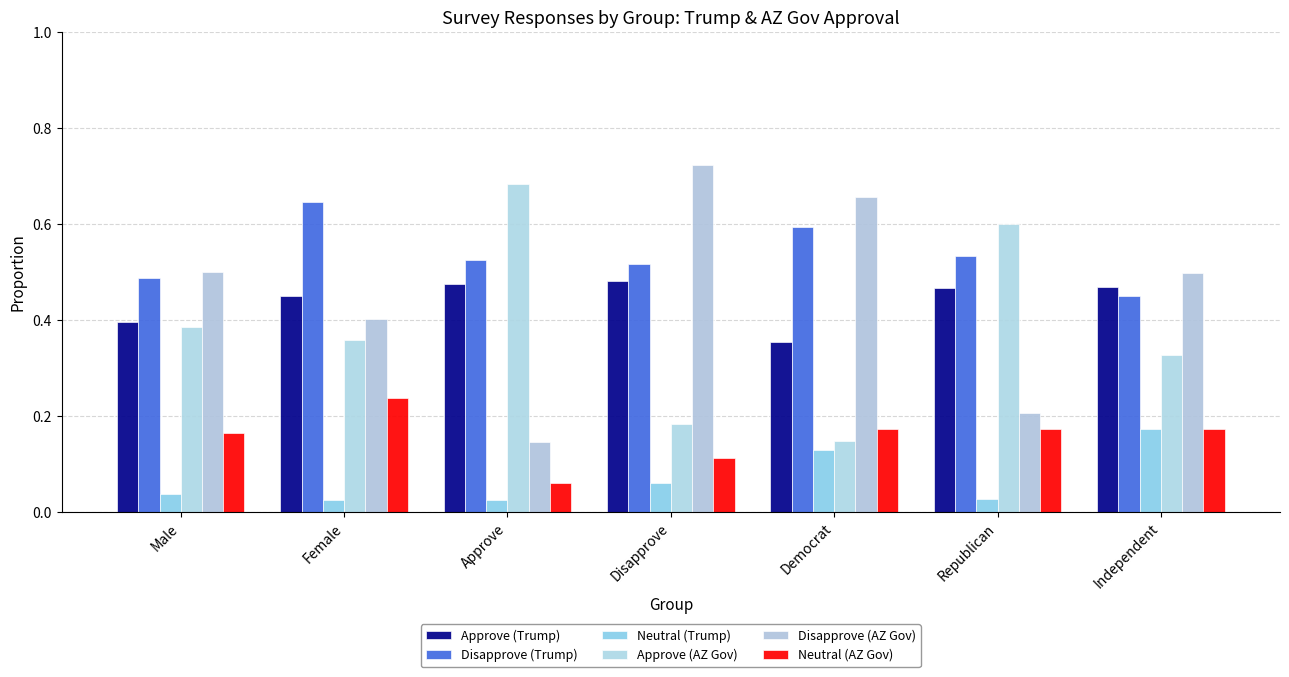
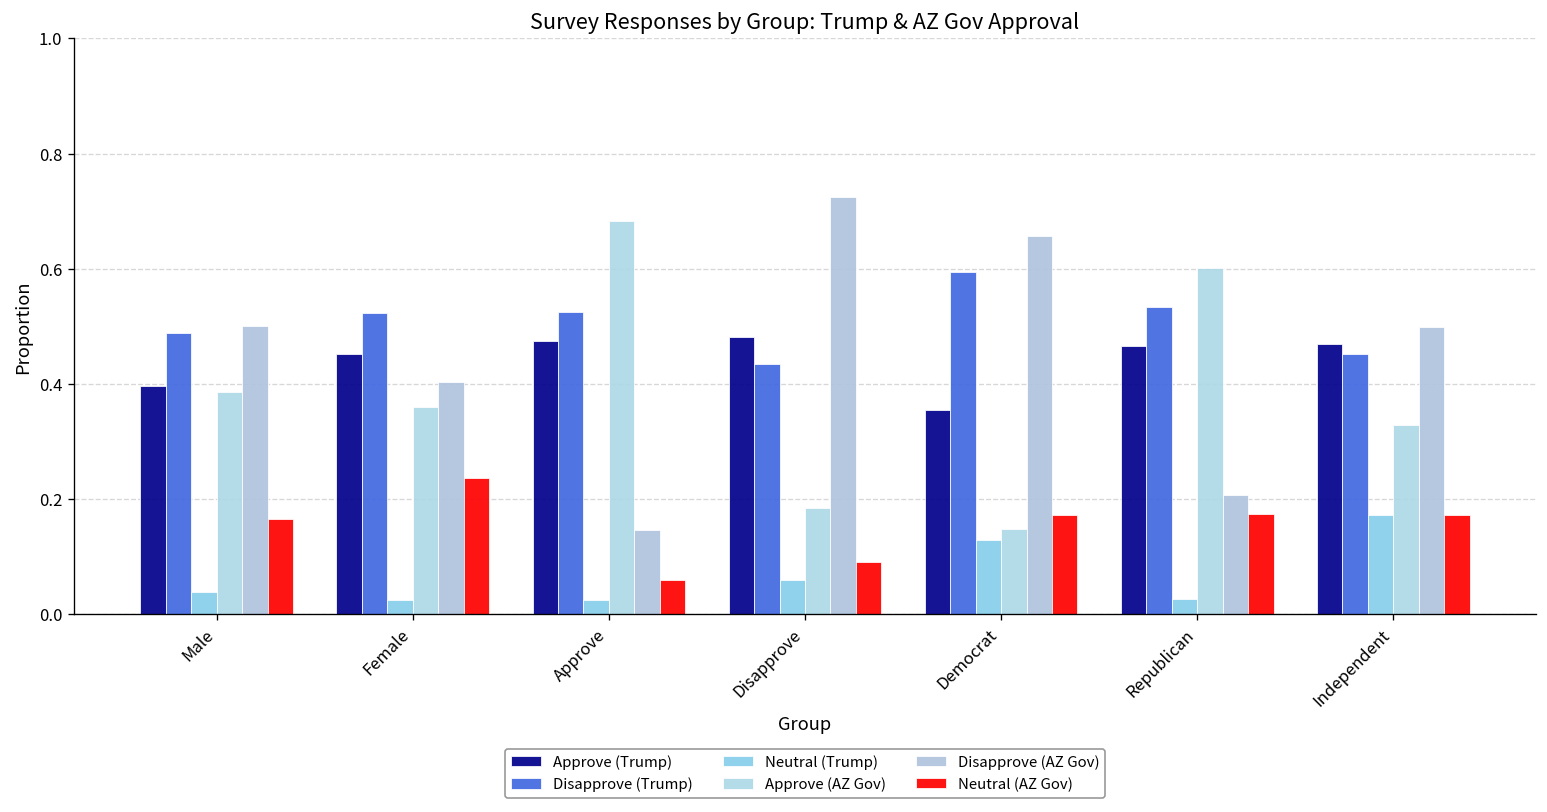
Disapprove (Trump), Female: 0.65 -> 0.52
Disapprove (Trump), Disapprove: 0.52 -> 0.44
Neutral (AZ Gov), Disapprove: 0.11 -> 0.09
